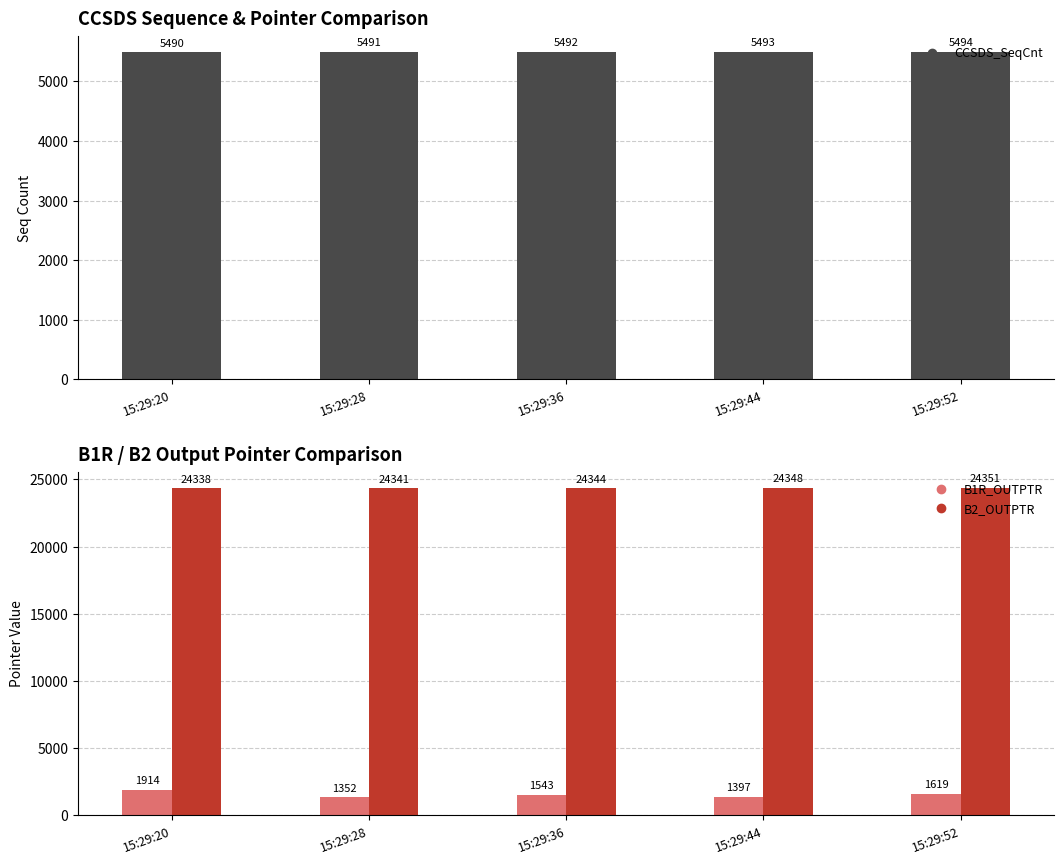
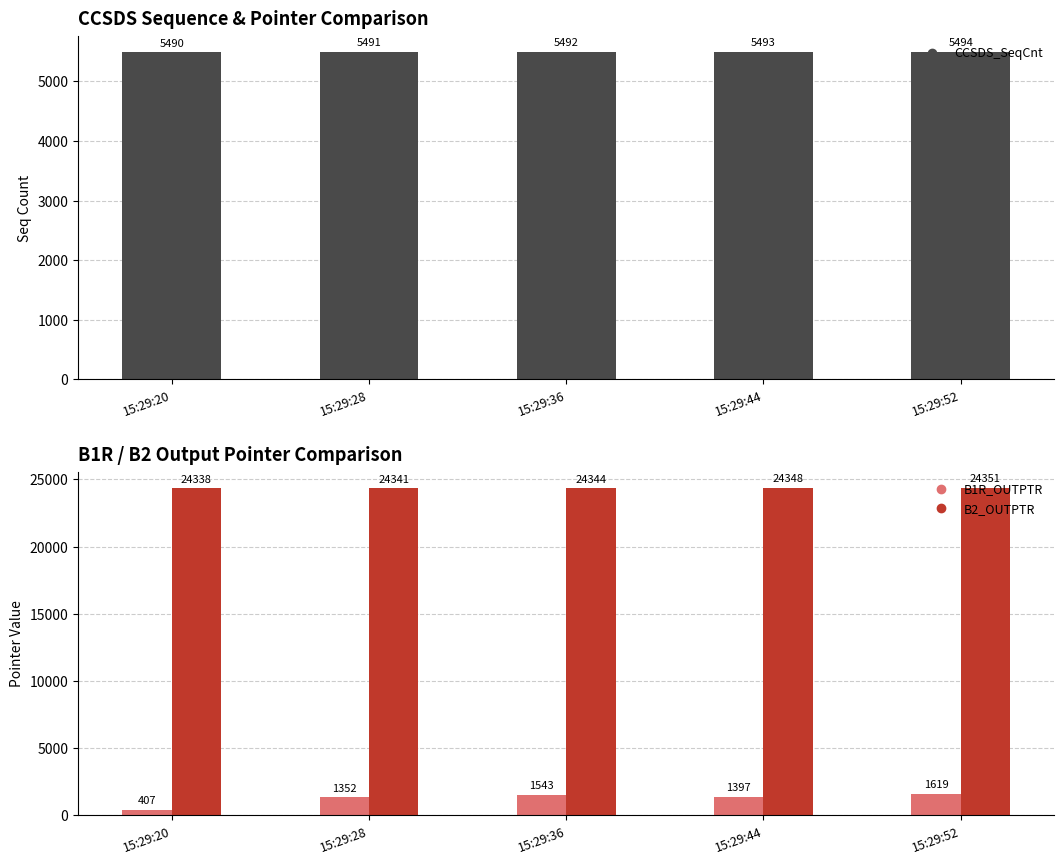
B1R / B2 Output Pointer Comparison, B1R_OUTPTR, 15:29:20: 1914 -> 407
